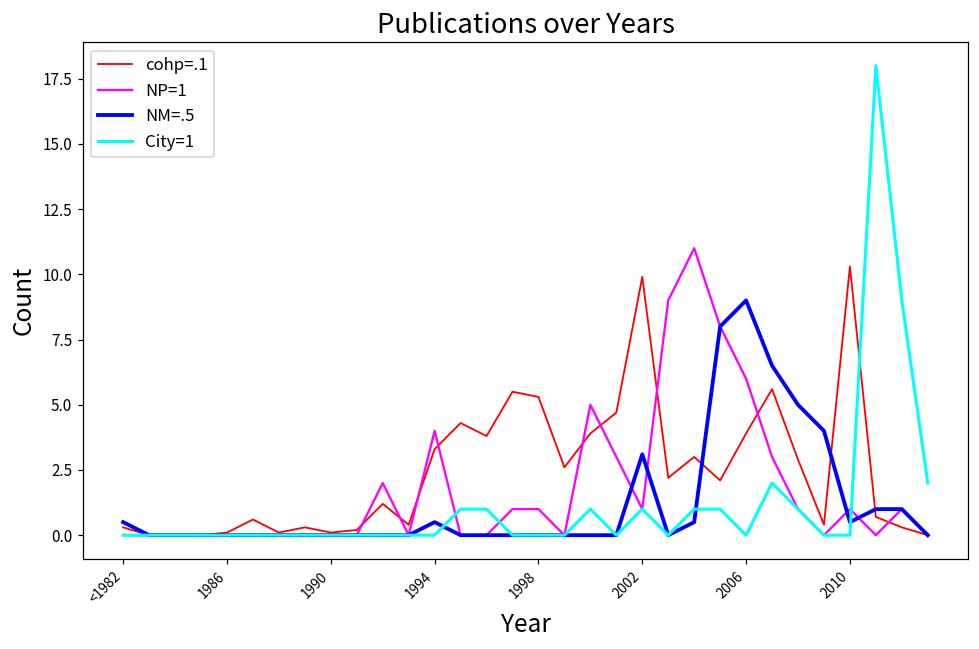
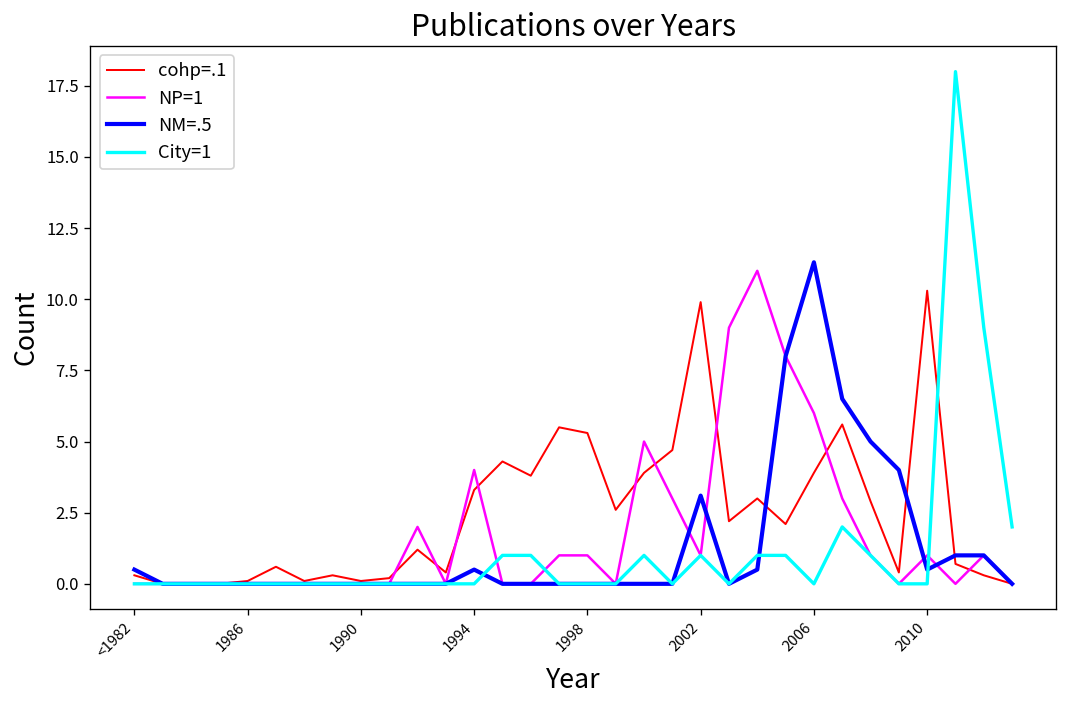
NM=.5, 2006: 9.0 -> 11.3
